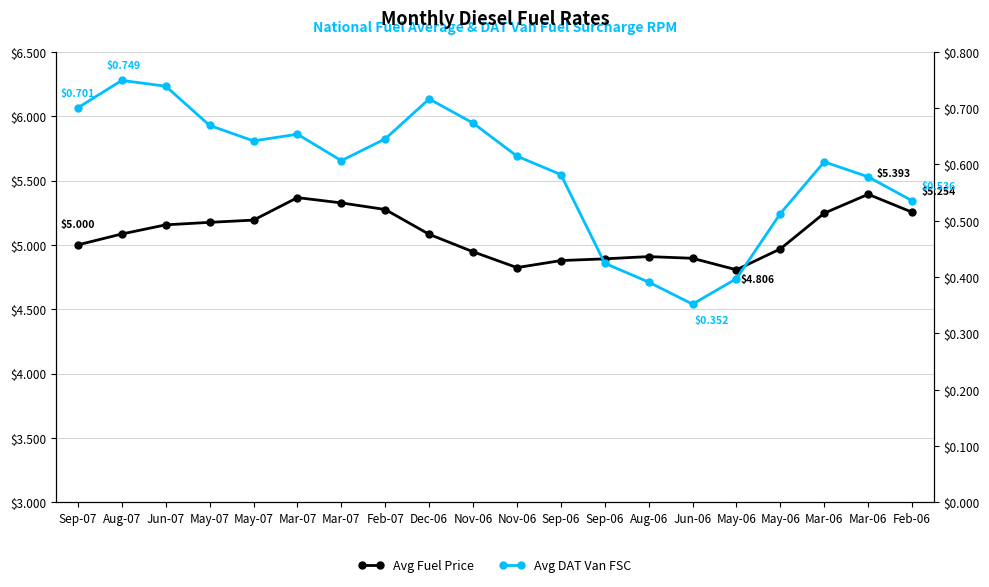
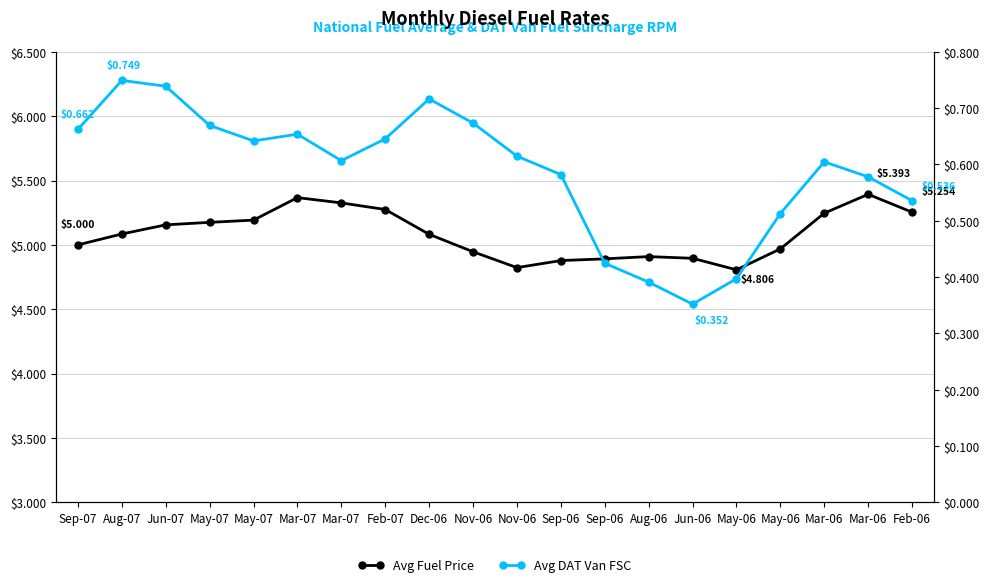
Avg DAT Van FSC, Sep-07: $0.701 -> $0.662
